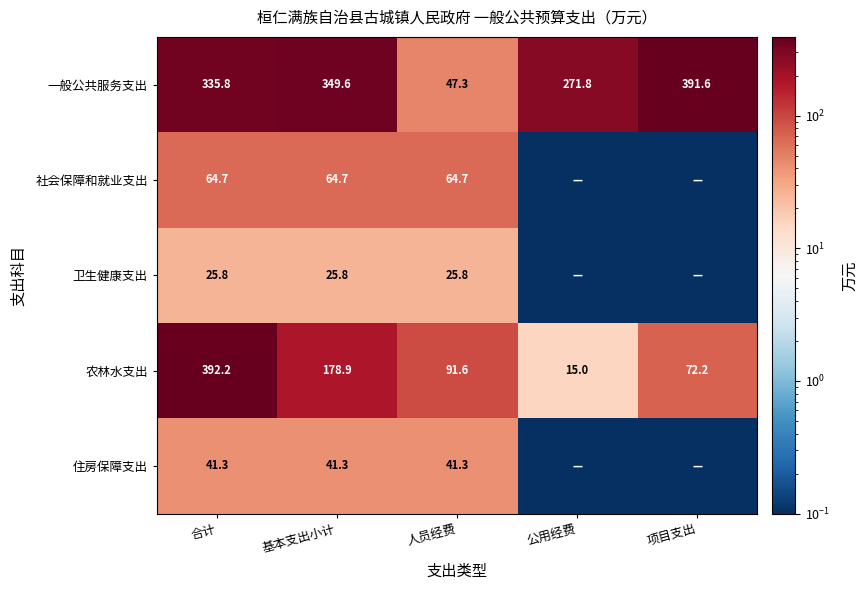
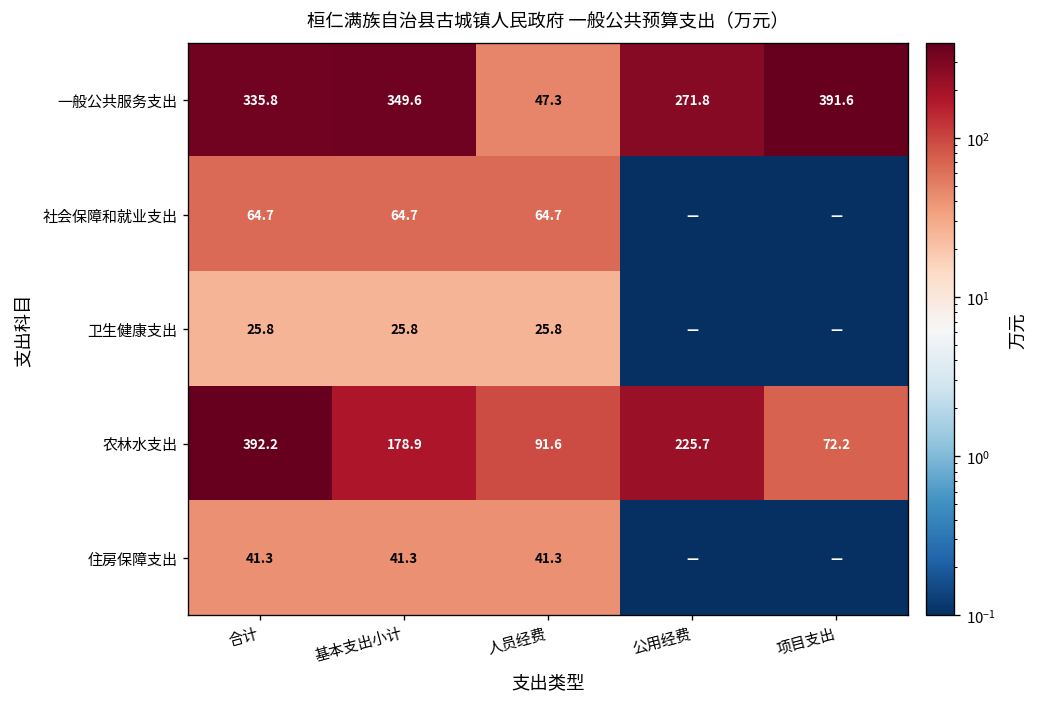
农林水支出, 公用经费: 15.0 -> 225.7
